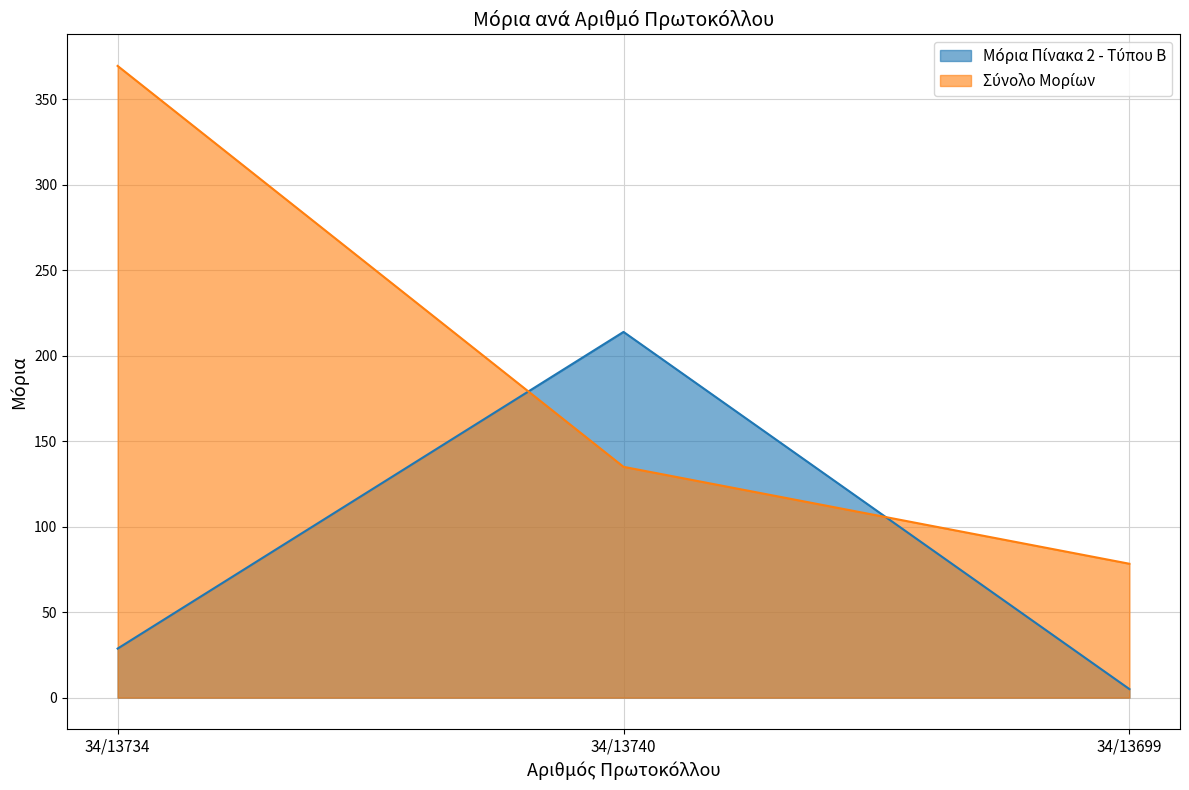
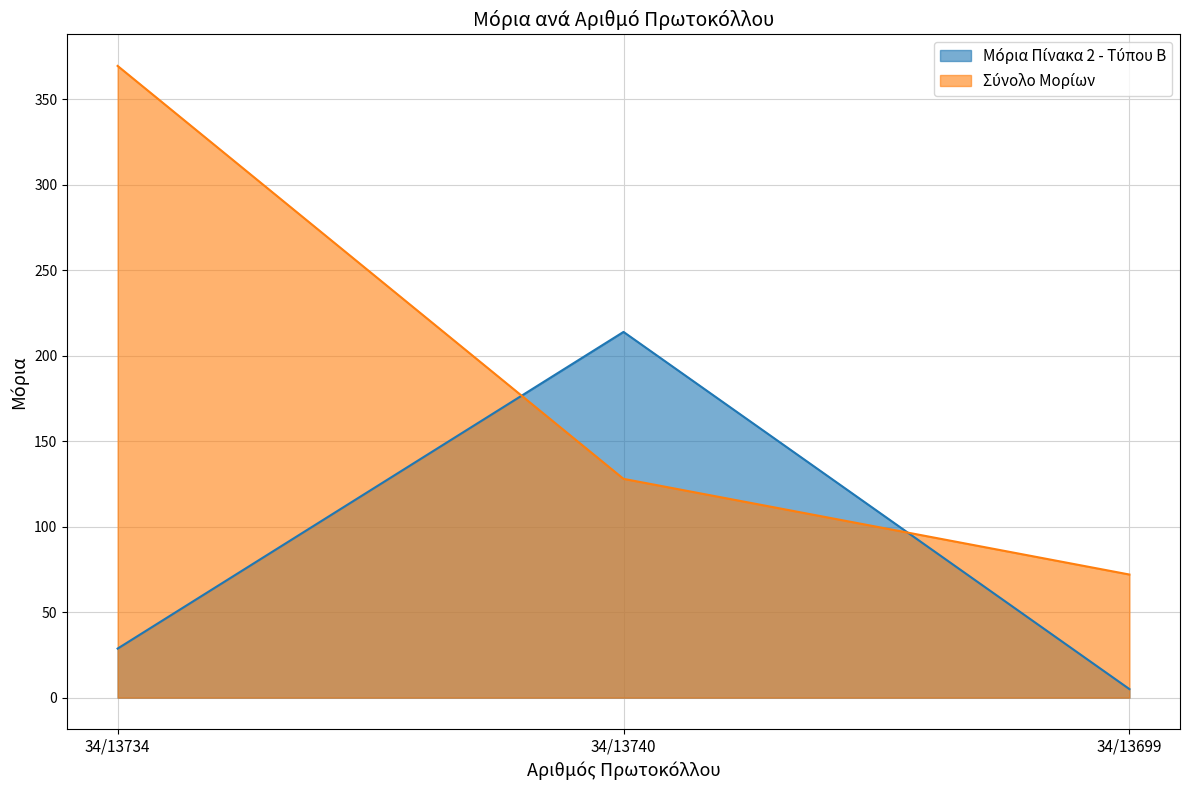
Σύνολο Μορίων, 34/13740: 135 -> 128
Σύνολο Μορίων, 34/13699: 78 -> 72
